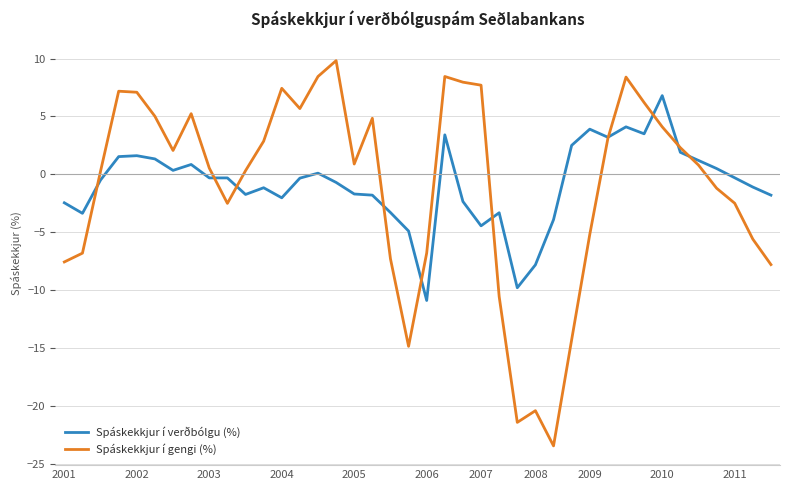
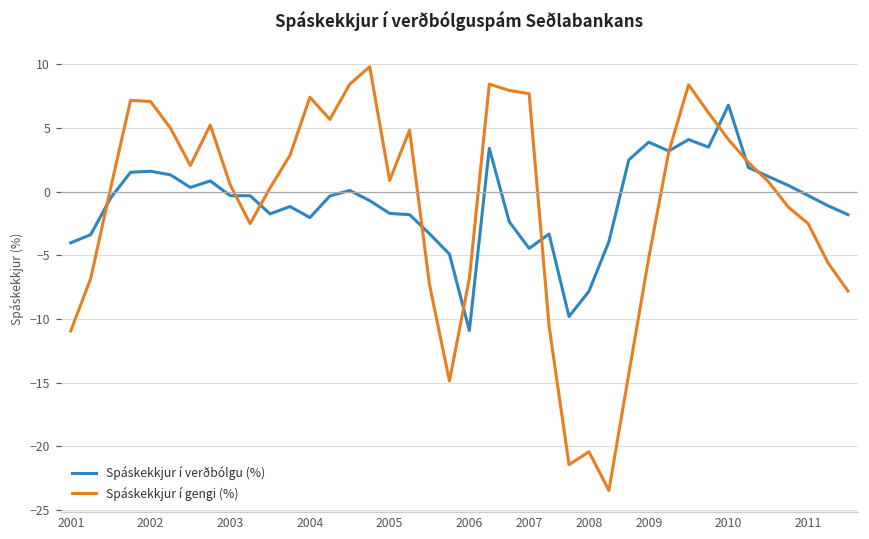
Spáskekkjur í verðbólgu (%), 2001: -2.5 -> -4.0
Spáskekkjur í gengi (%), 2001: -7.6 -> -10.9
